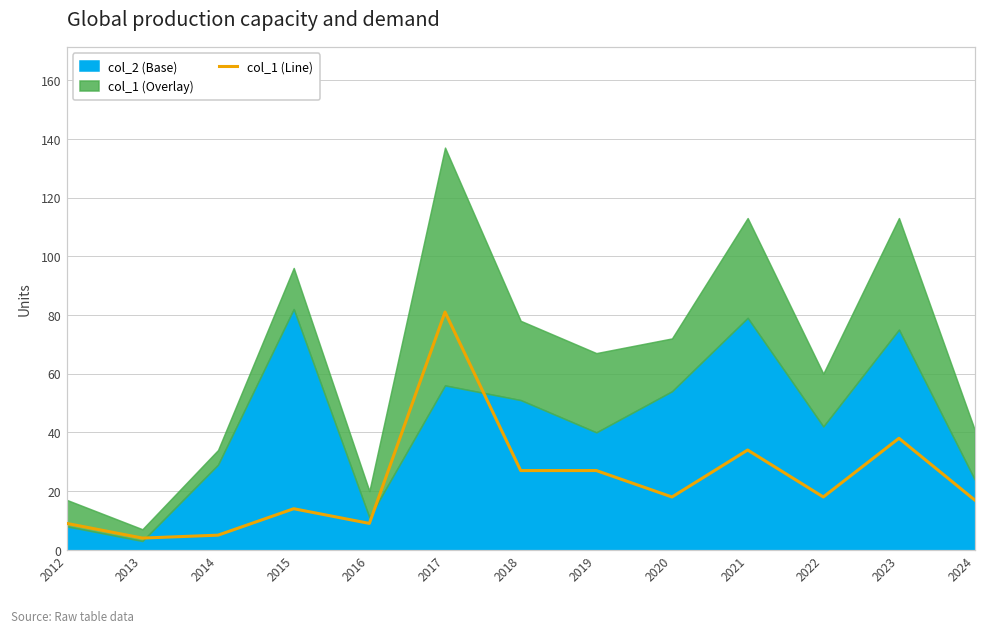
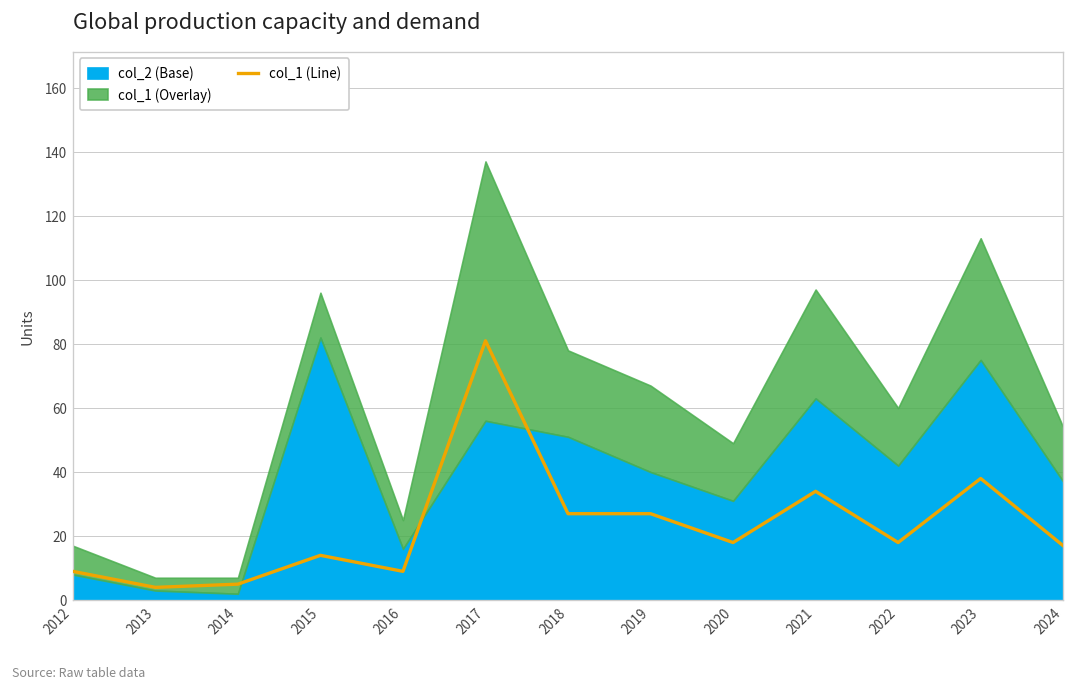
col_2 (Base), 2014: 29 -> 2
col_2 (Base), 2016: 11 -> 16
col_2 (Base), 2020: 54 -> 31
col_2 (Base), 2021: 79 -> 63
col_2 (Base), 2024: 24 -> 37
